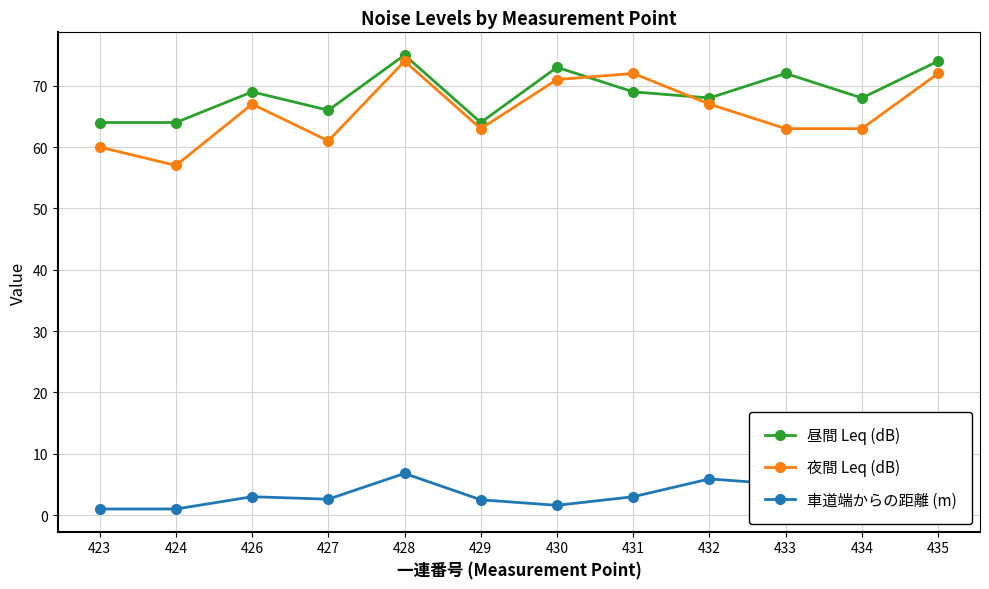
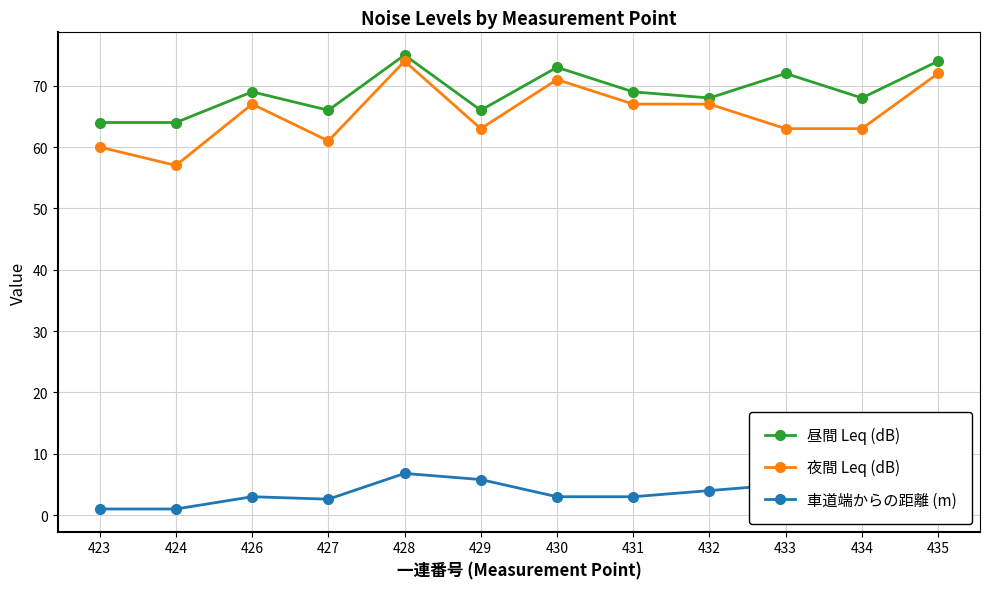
昼間 Leq (dB), 429: 64 -> 66
車道端からの距離 (m), 429: 3 -> 6
車道端からの距離 (m), 430: 2 -> 3
夜間 Leq (dB), 431: 72 -> 67
車道端からの距離 (m), 432: 6 -> 4
